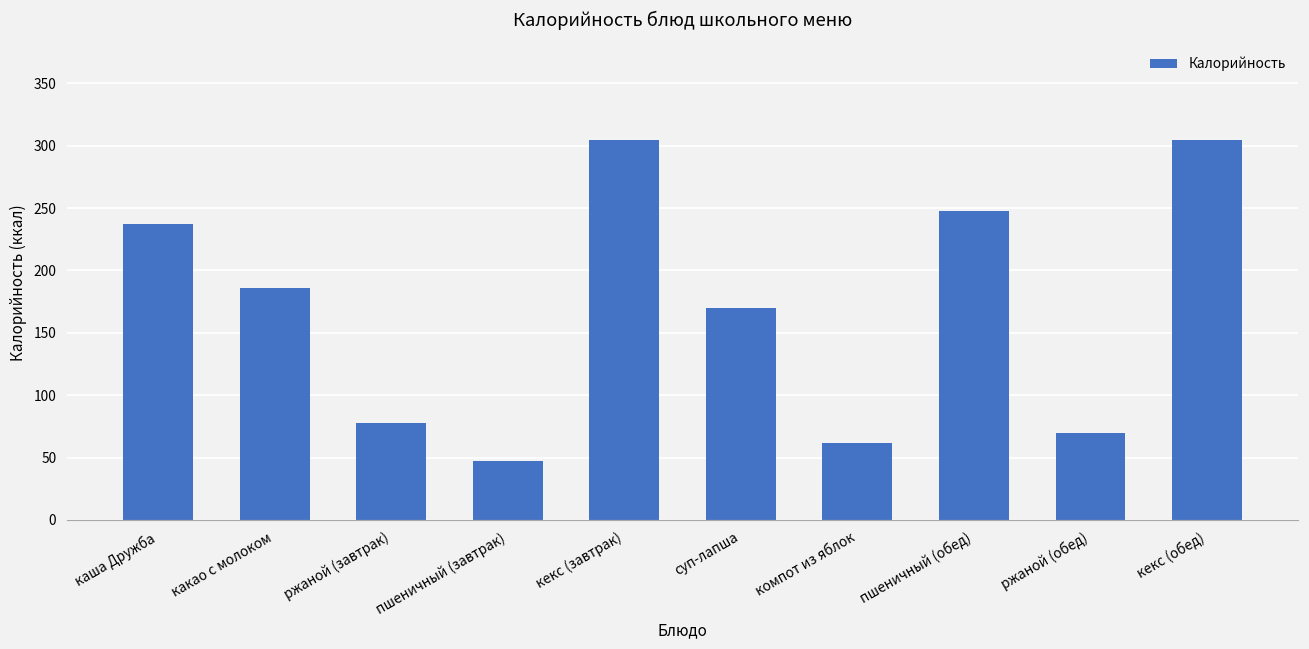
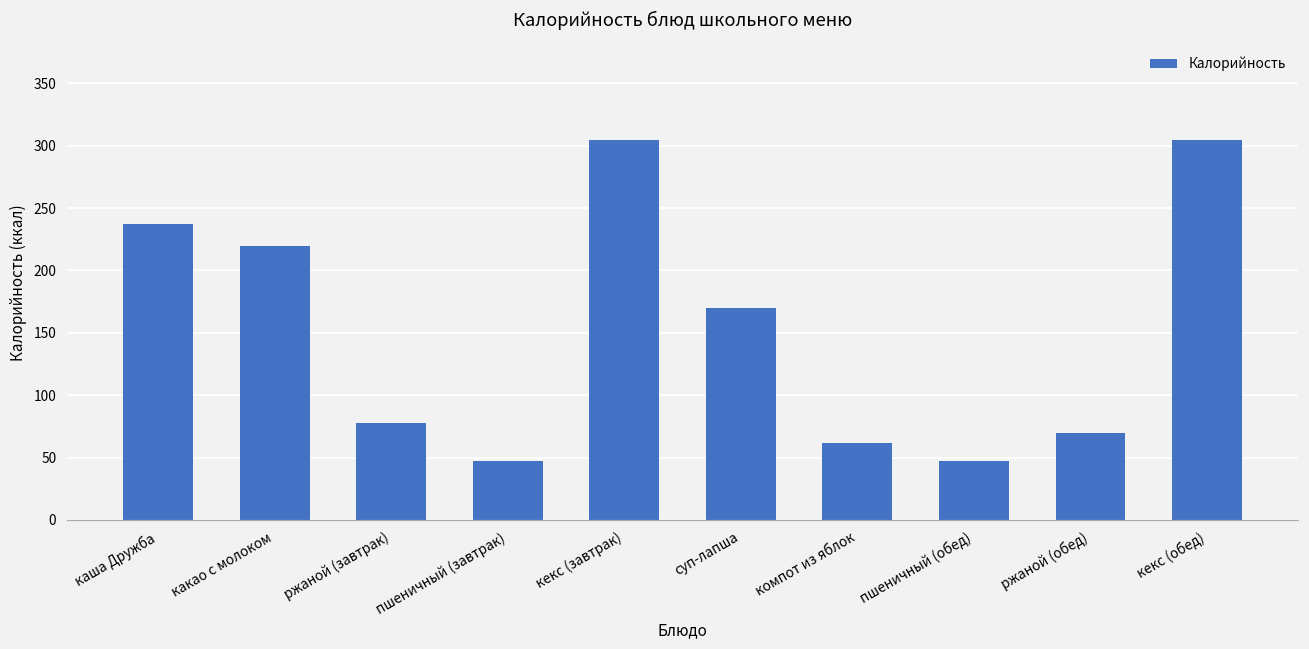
какао с молоком: 186 -> 220
пшеничный (обед): 248 -> 47
